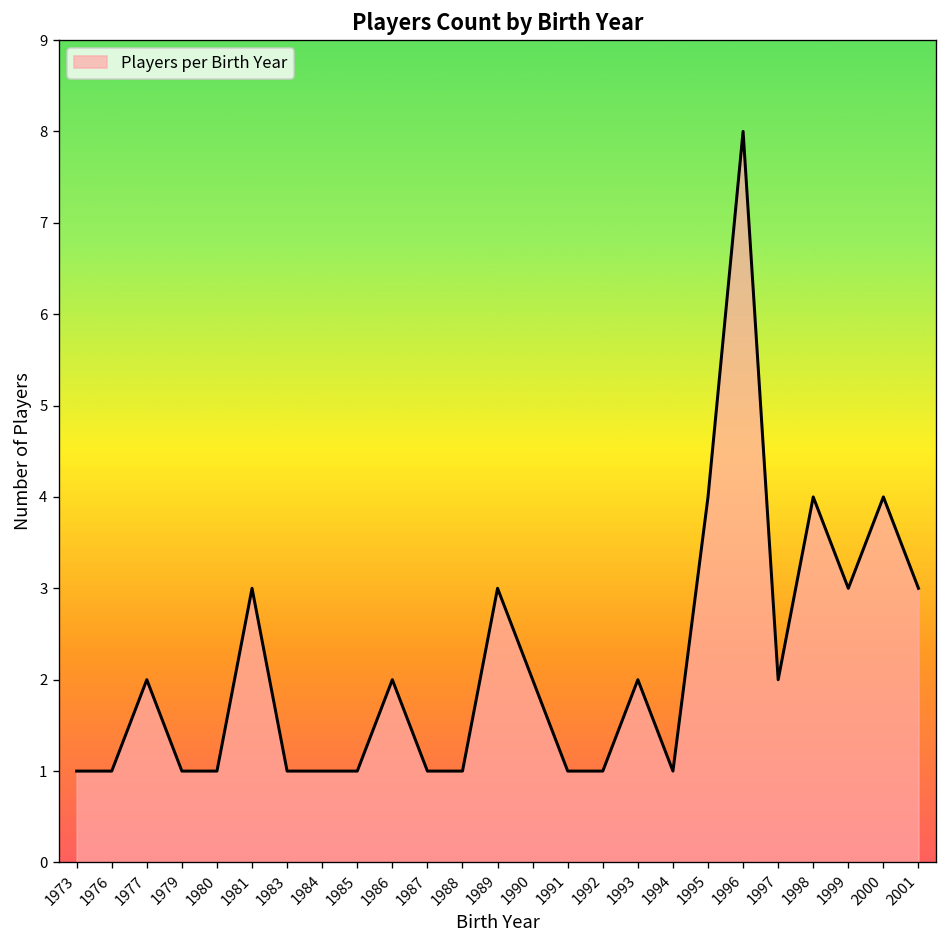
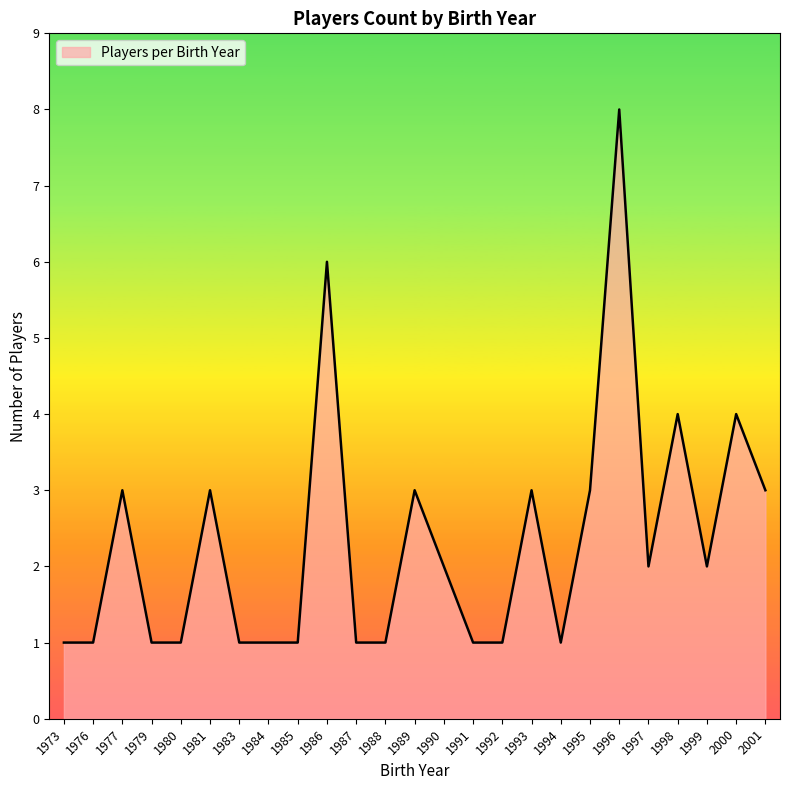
1977: 2 -> 3
1986: 2 -> 6
1993: 2 -> 3
1995: 4 -> 3
1999: 3 -> 2
